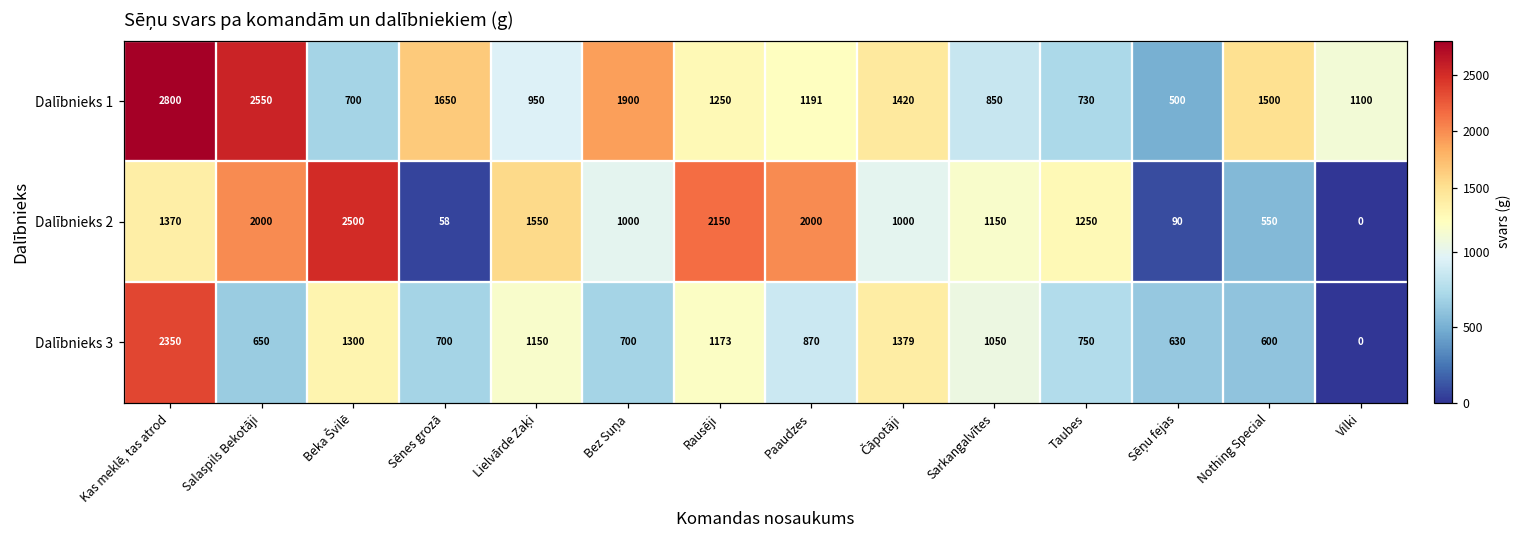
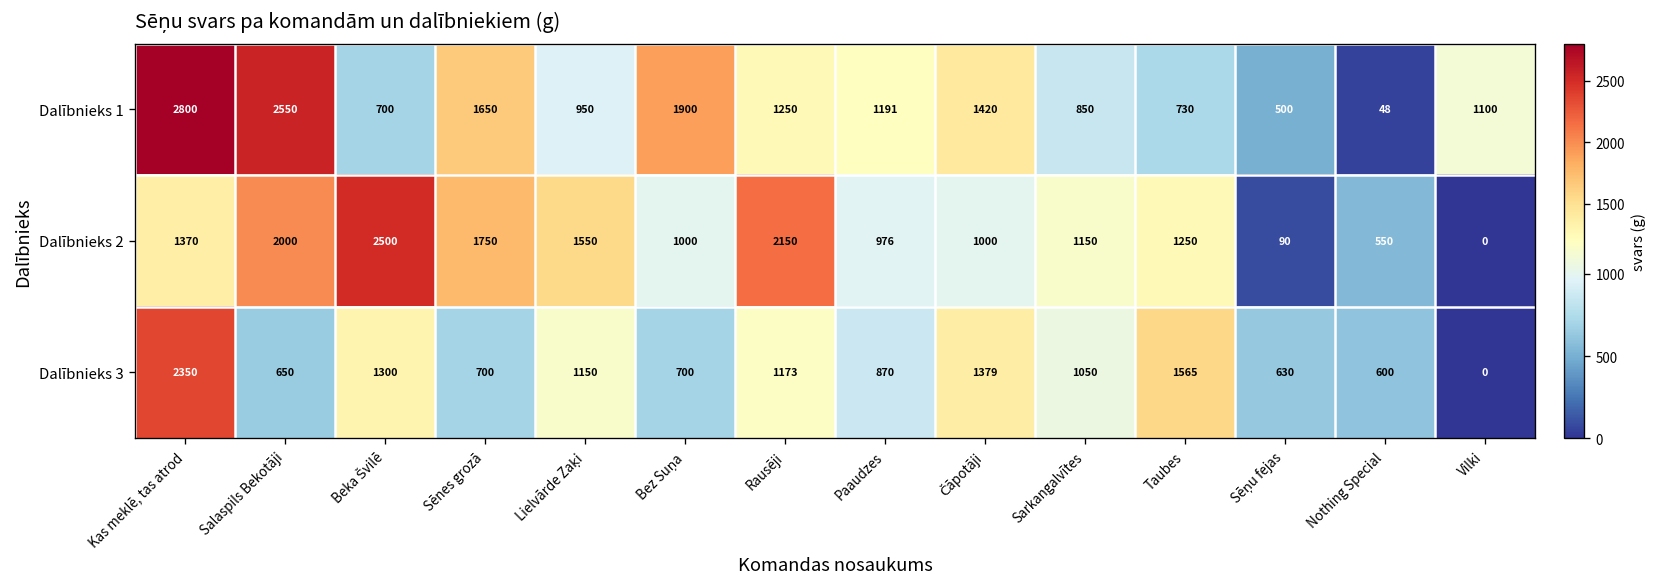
Dalībnieks 1, Nothing Special: 1500 -> 48
Dalībnieks 2, Sēnes grozā: 58 -> 1750
Dalībnieks 2, Paaudzes: 2000 -> 976
Dalībnieks 3, Taubes: 750 -> 1565
